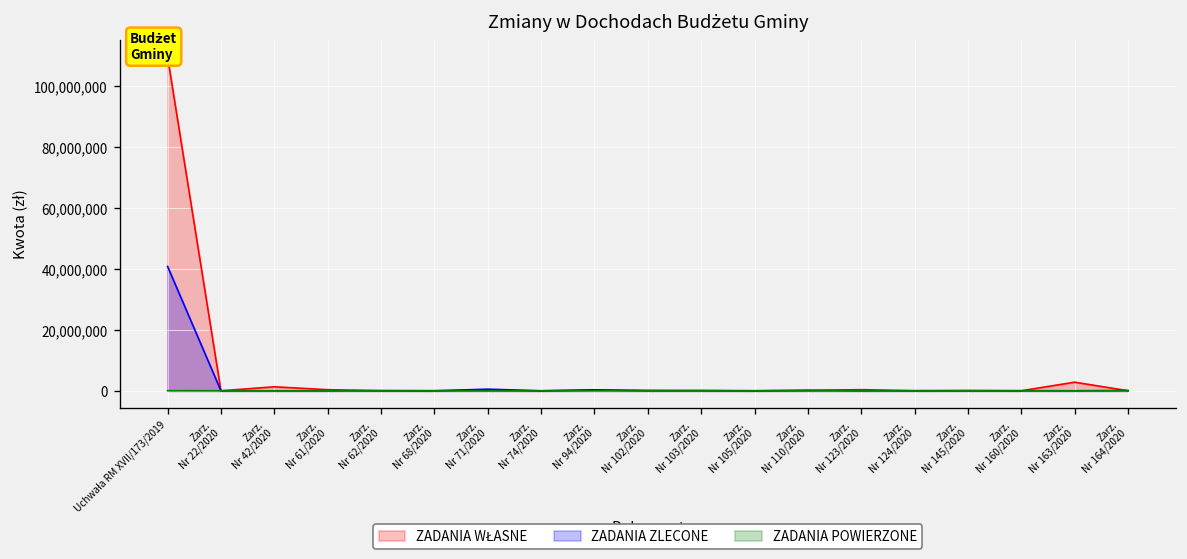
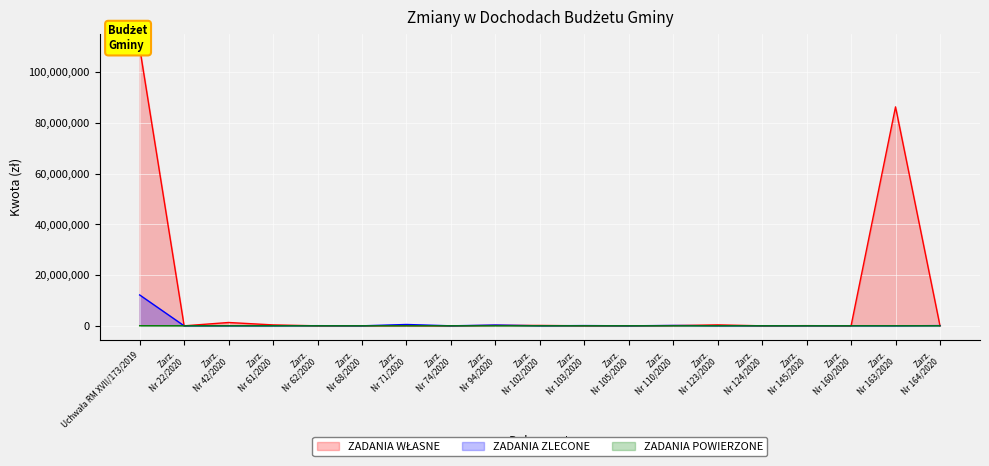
ZADANIA ZLECONE, Uchwała RM XVII/173/2019: 41,000,000 -> 12,000,000
ZADANIA WŁASNE, Zarz. Nr 163/2020: 3,000,000 -> 86,000,000
